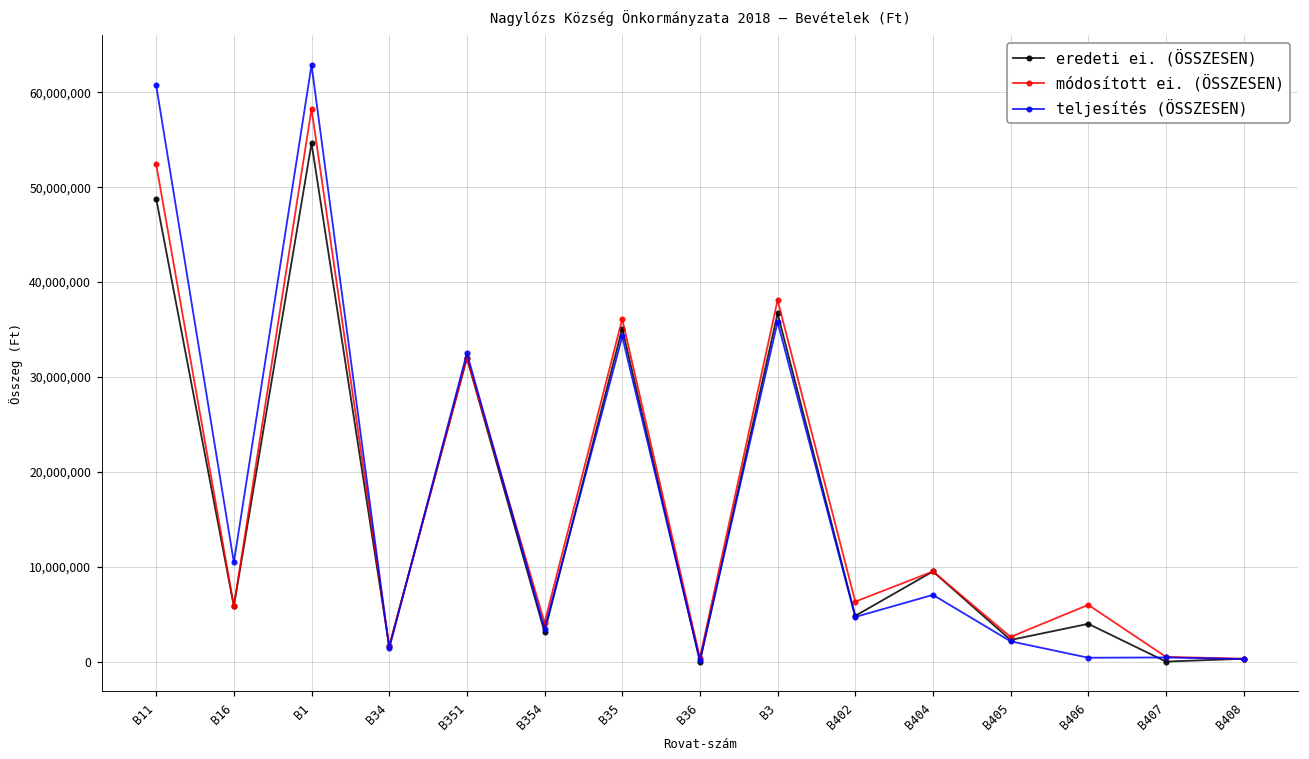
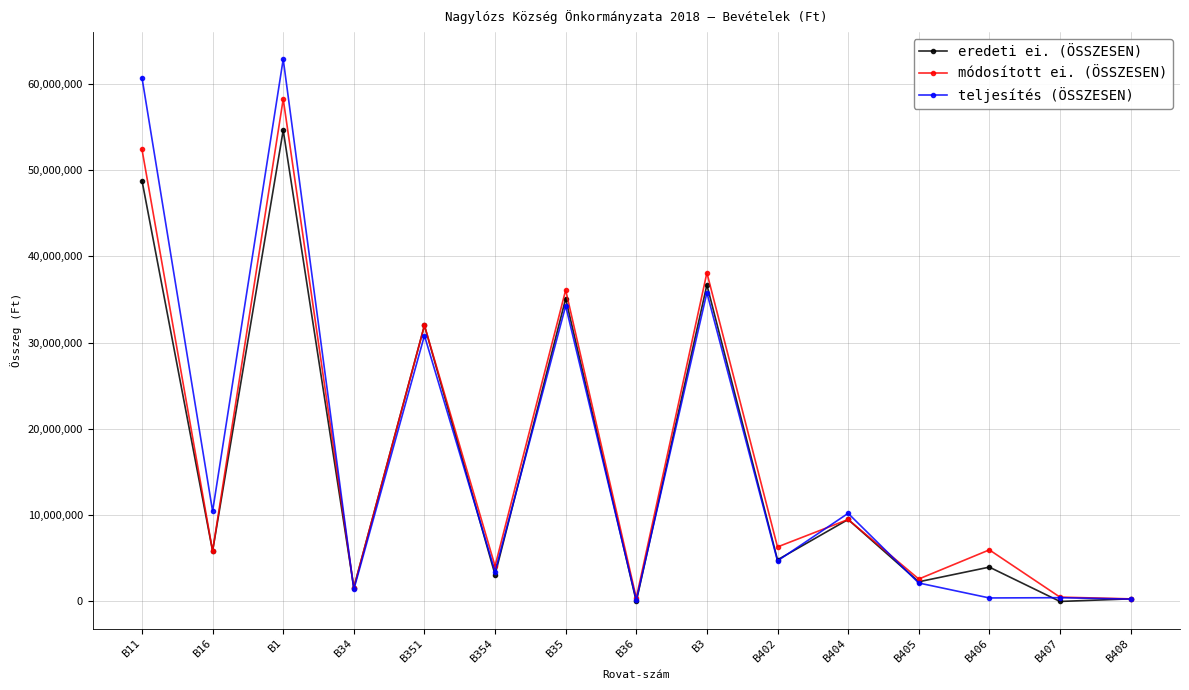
teljesítés (ÖSSZESEN), B351: 33,000,000 -> 31,000,000
teljesítés (ÖSSZESEN), B404: 7,000,000 -> 10,000,000
